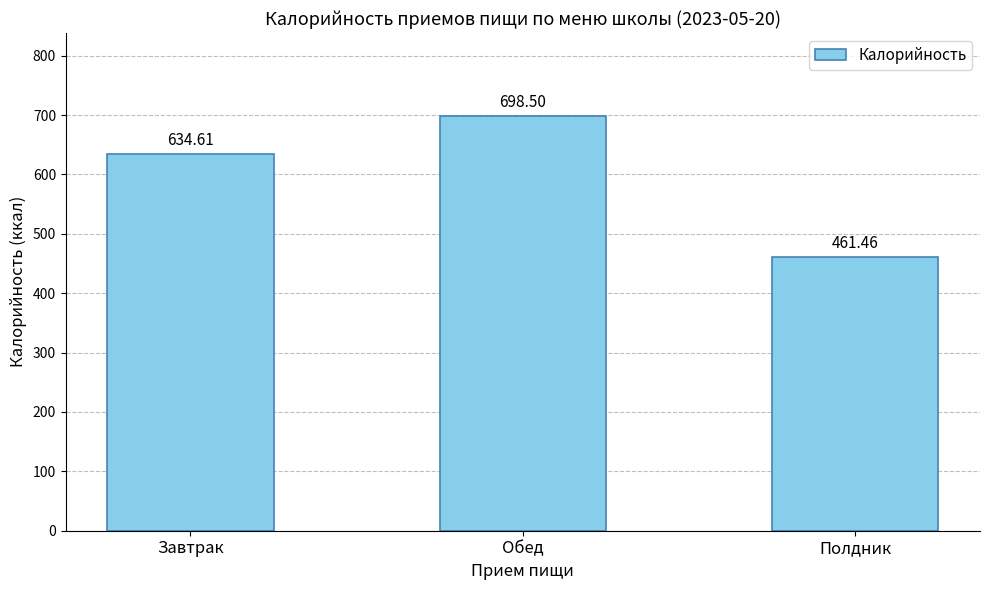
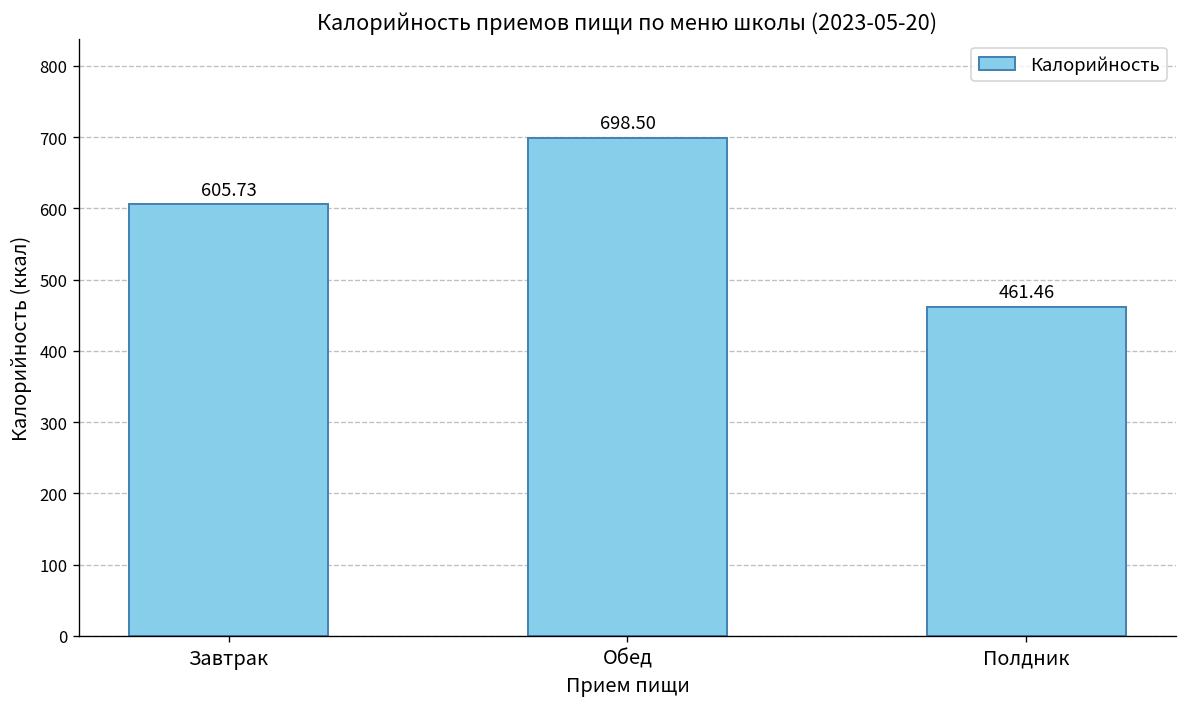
Завтрак: 634.61 -> 605.73
